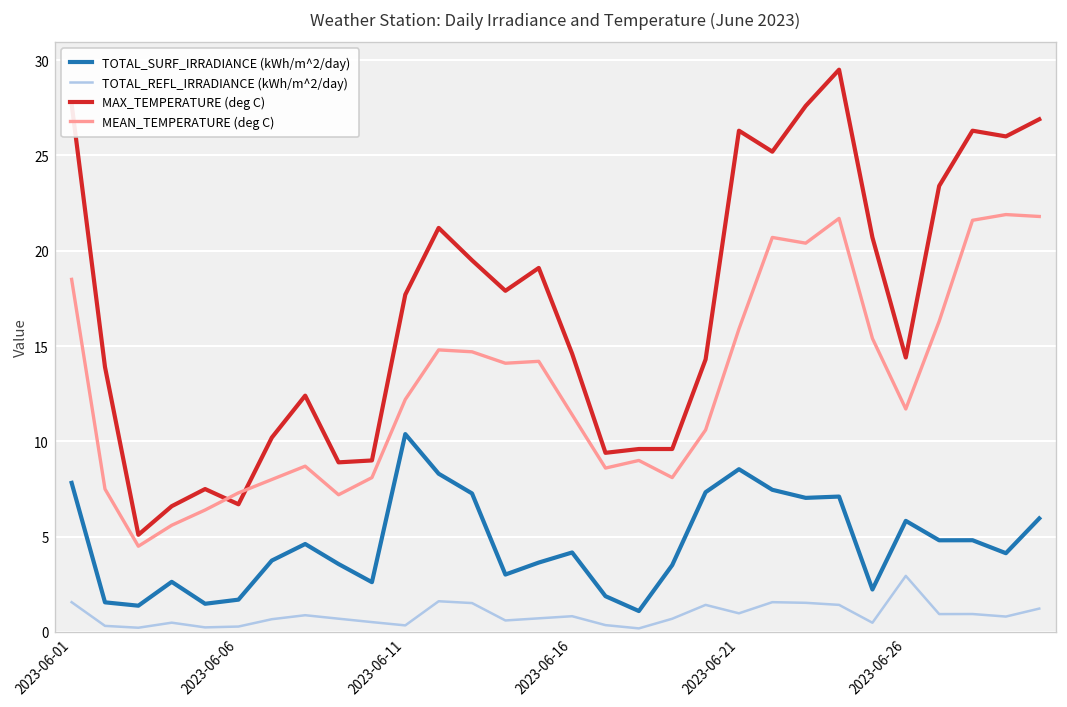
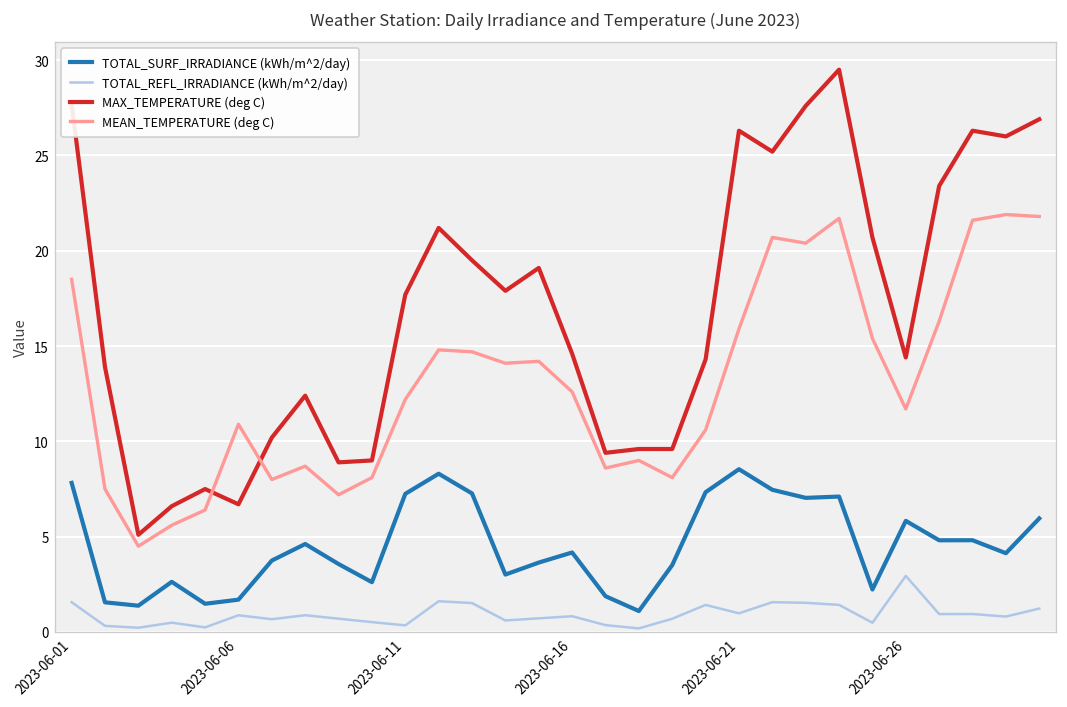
TOTAL_REFL_IRRADIANCE (kWh/m^2/day), 2023-06-06: 0.3 -> 0.9
MEAN_TEMPERATURE (deg C), 2023-06-06: 7.3 -> 10.9
TOTAL_SURF_IRRADIANCE (kWh/m^2/day), 2023-06-11: 10.4 -> 7.2
MEAN_TEMPERATURE (deg C), 2023-06-16: 11.4 -> 12.6
